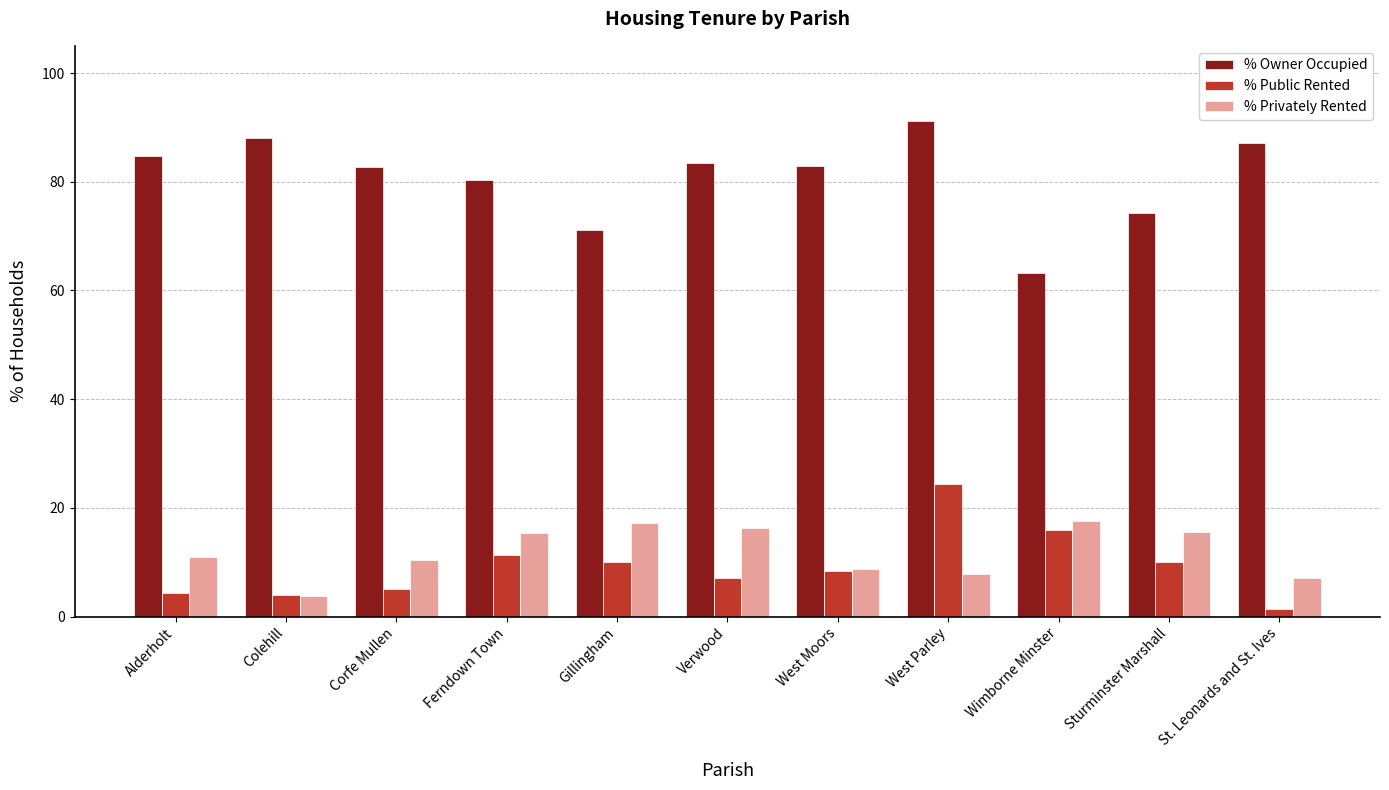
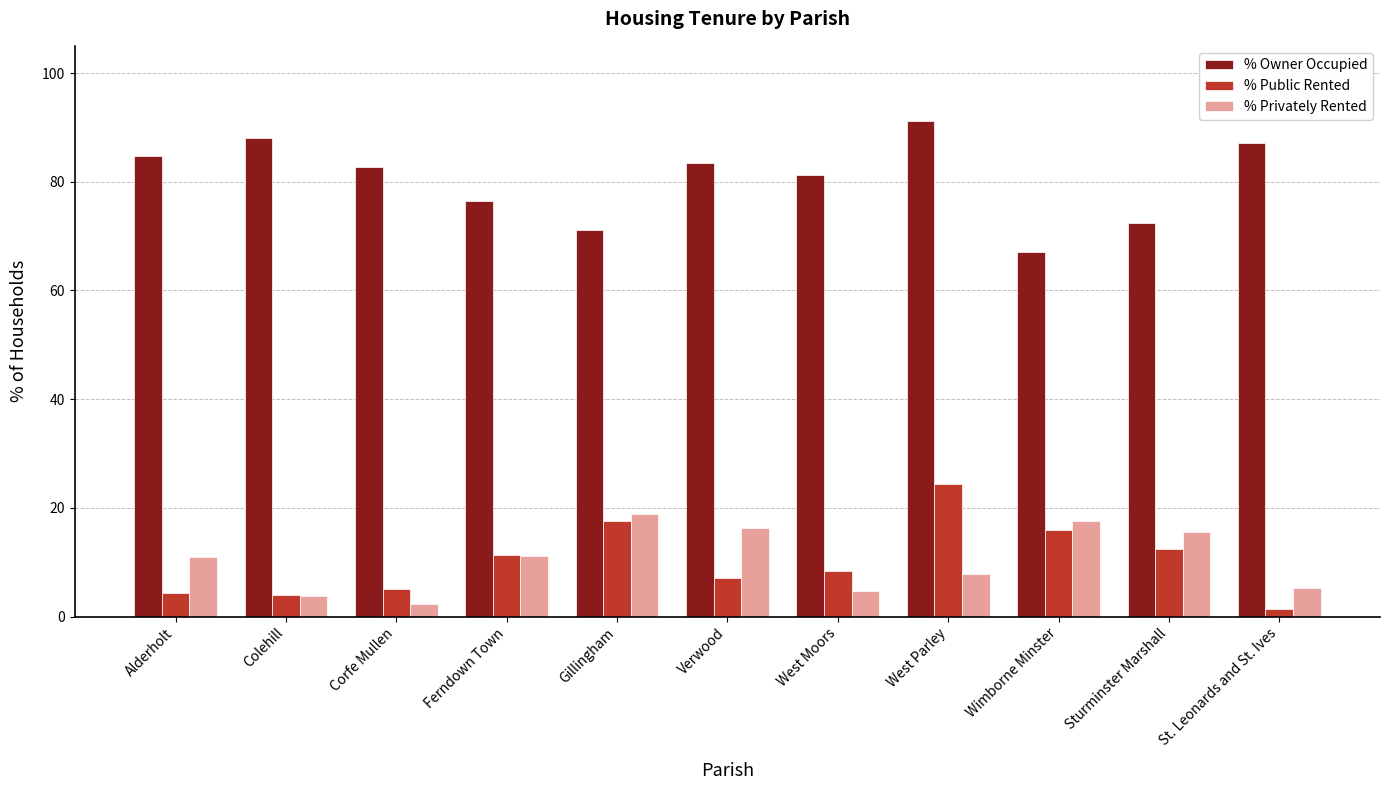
% Privately Rented, Corfe Mullen: 10 -> 2
% Owner Occupied, Ferndown Town: 80 -> 77
% Privately Rented, Ferndown Town: 15 -> 11
% Public Rented, Gillingham: 10 -> 18
% Privately Rented, Gillingham: 17 -> 19
% Owner Occupied, West Moors: 83 -> 81
% Privately Rented, West Moors: 9 -> 5
% Owner Occupied, Wimborne Minster: 63 -> 67
% Owner Occupied, Sturminster Marshall: 74 -> 72
% Public Rented, Sturminster Marshall: 10 -> 12
% Privately Rented, St. Leonards and St. Ives: 7 -> 5
